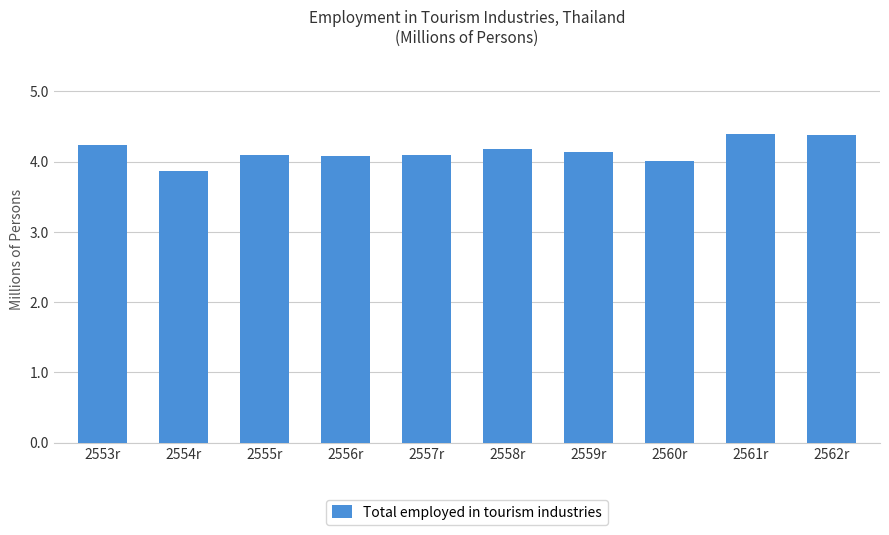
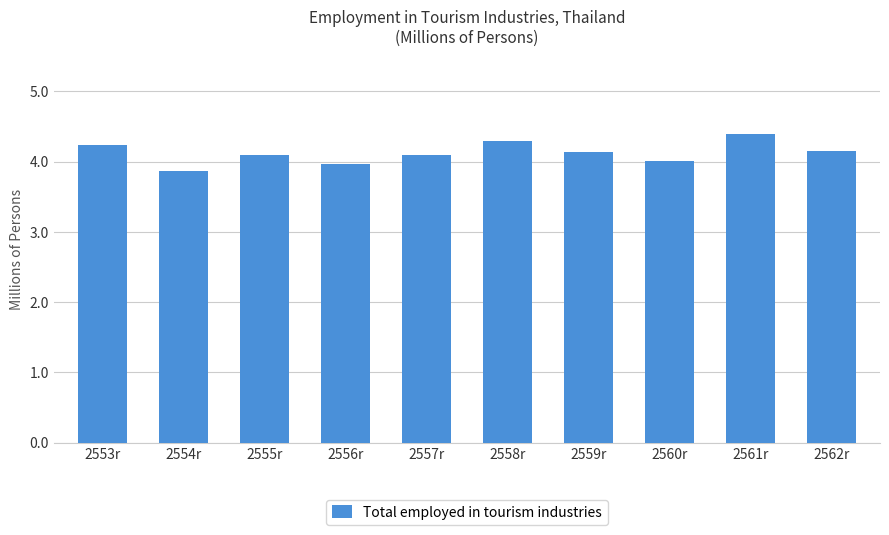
2556r: 4.1 -> 4.0
2558r: 4.2 -> 4.3
2562r: 4.4 -> 4.2
